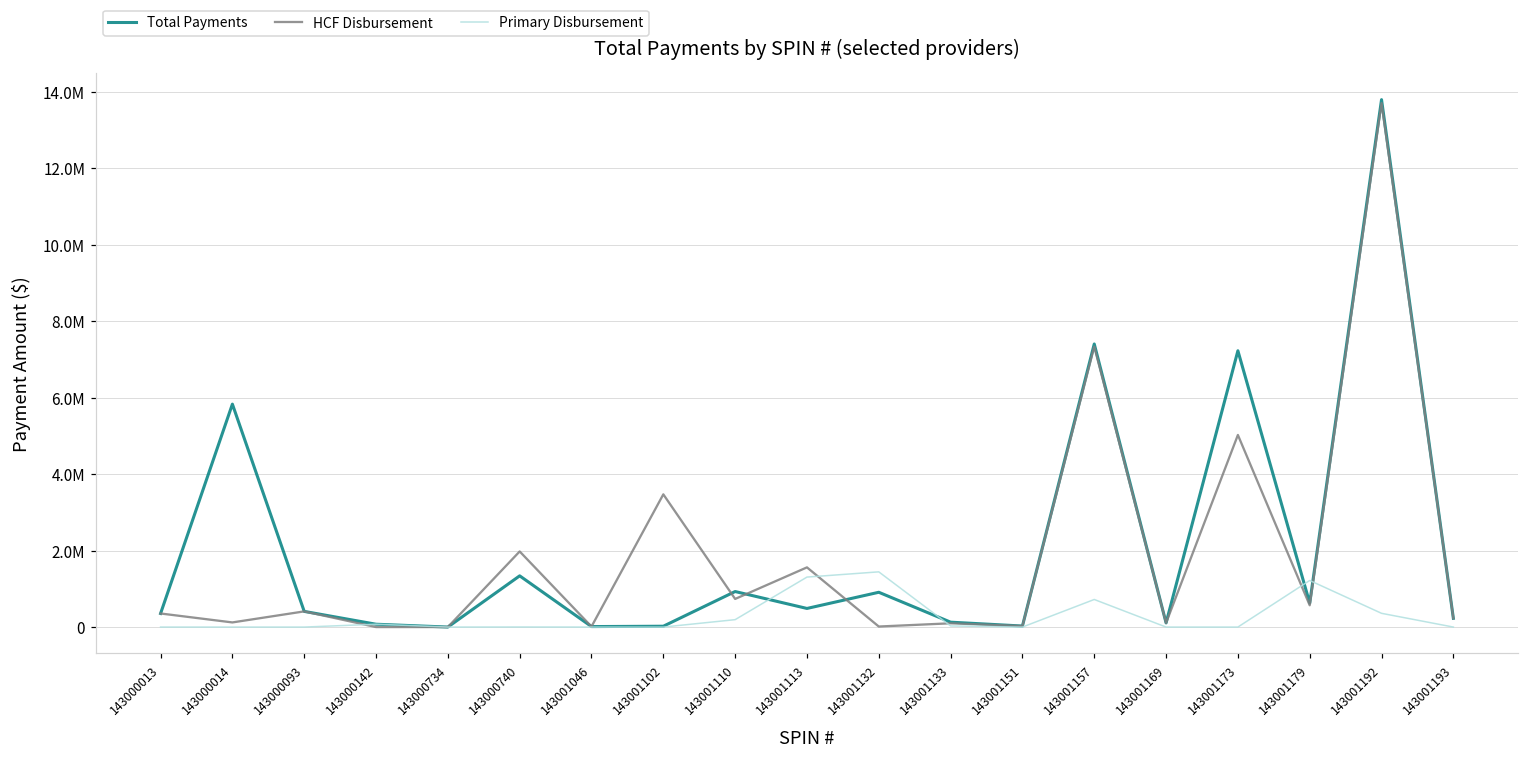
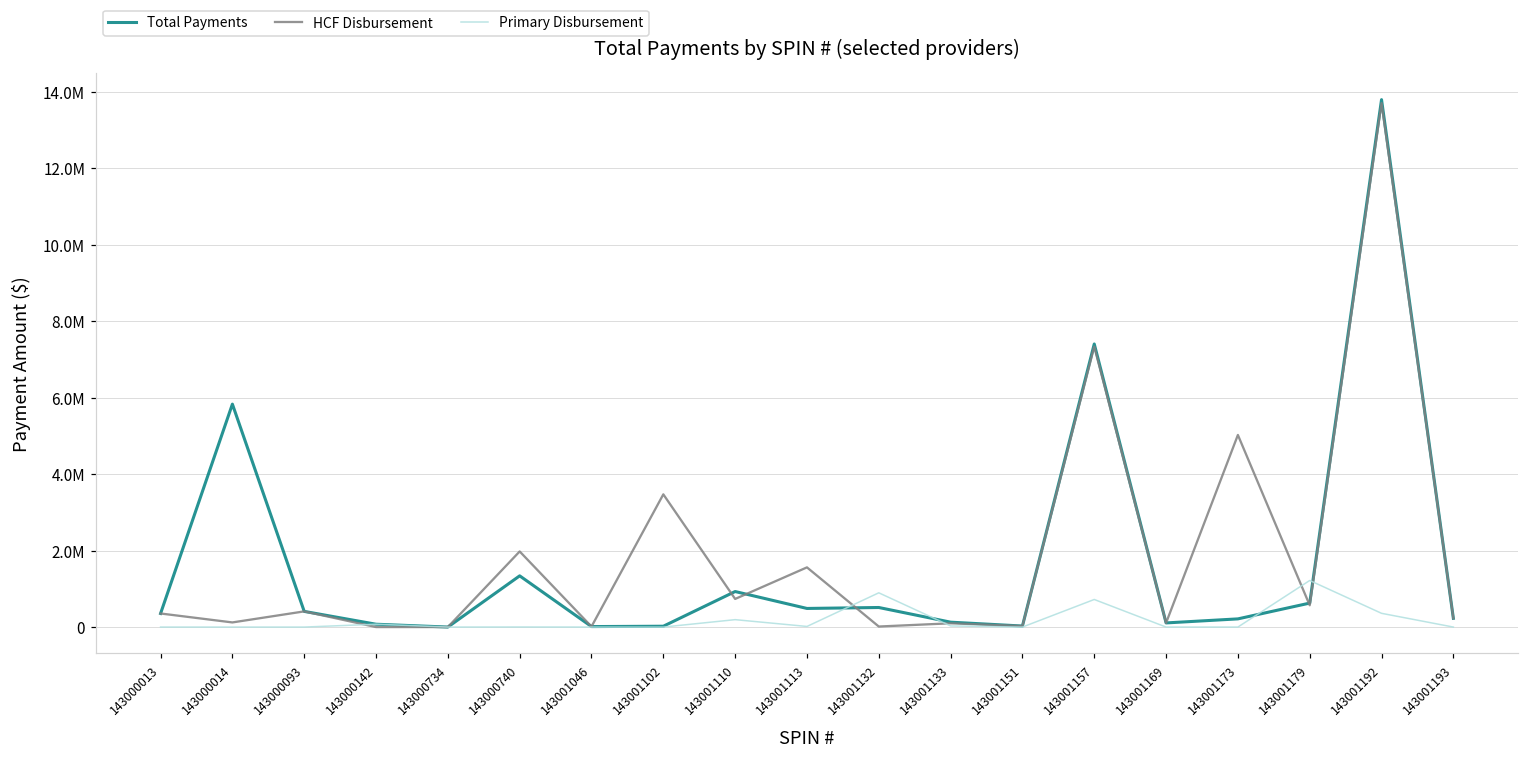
Primary Disbursement, 143001113: 1300000 -> 0
Total Payments, 143001132: 900000 -> 500000
Primary Disbursement, 143001132: 1400000 -> 900000
Total Payments, 143001173: 7200000 -> 200000
